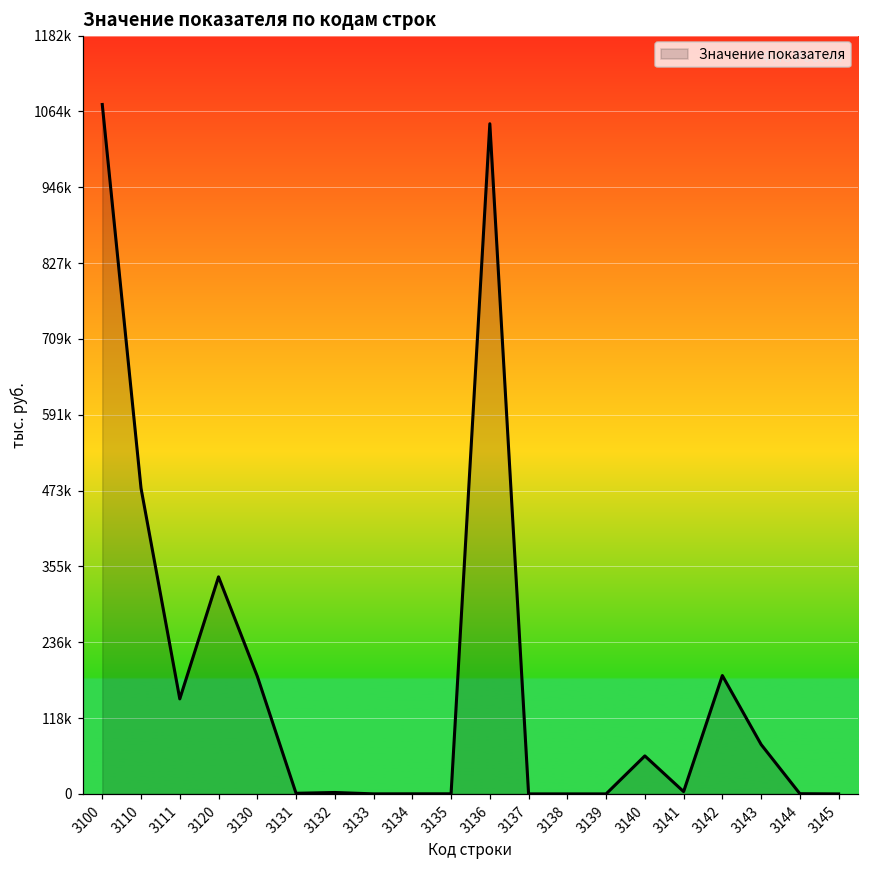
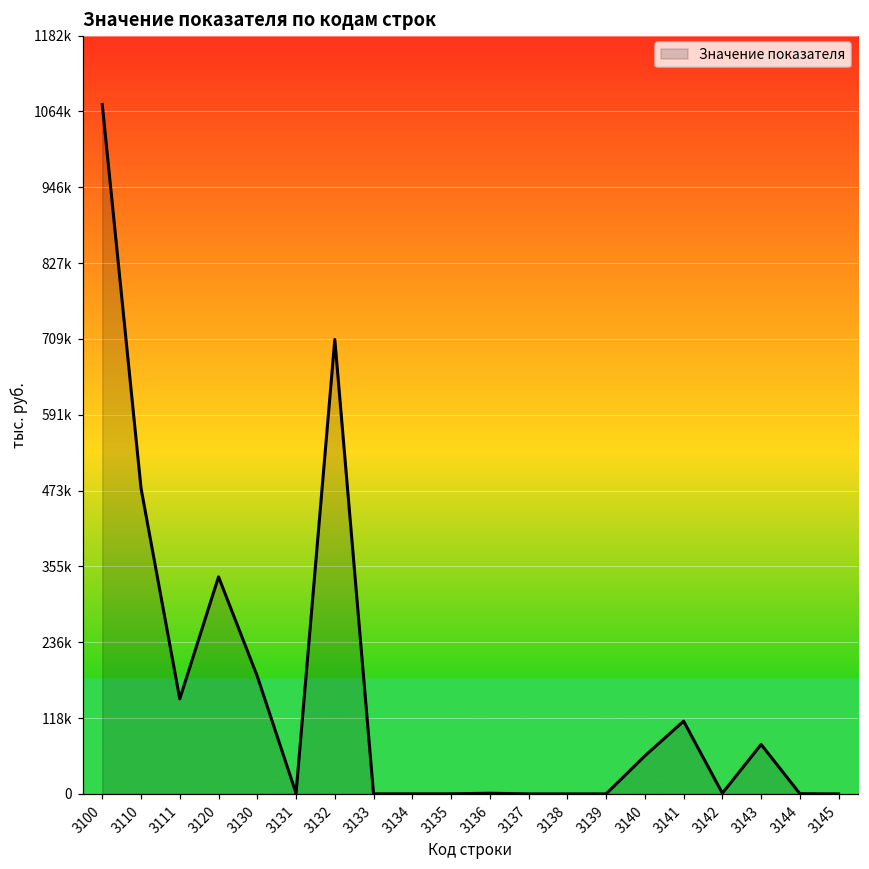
3132: 0 -> 710000
3136: 1040000 -> 0
3141: 0 -> 110000
3142: 180000 -> 0
